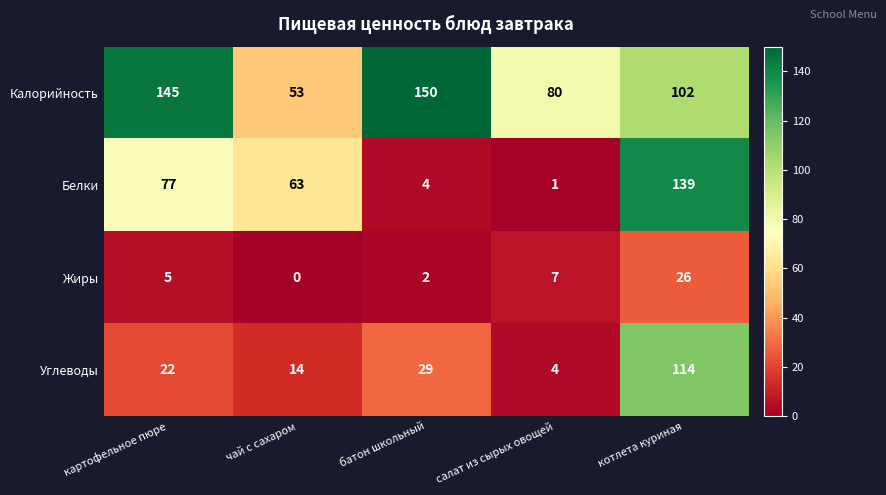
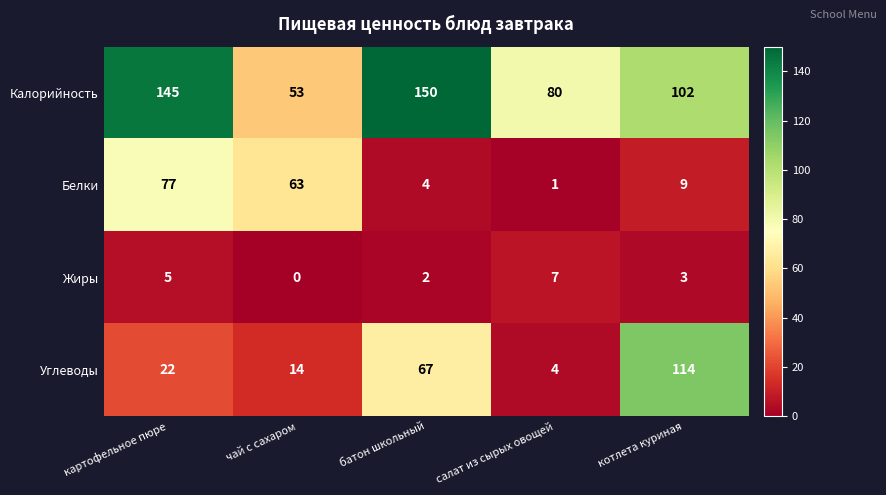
Белки, котлета куриная: 139 -> 9
Жиры, котлета куриная: 26 -> 3
Углеводы, батон школьный: 29 -> 67
